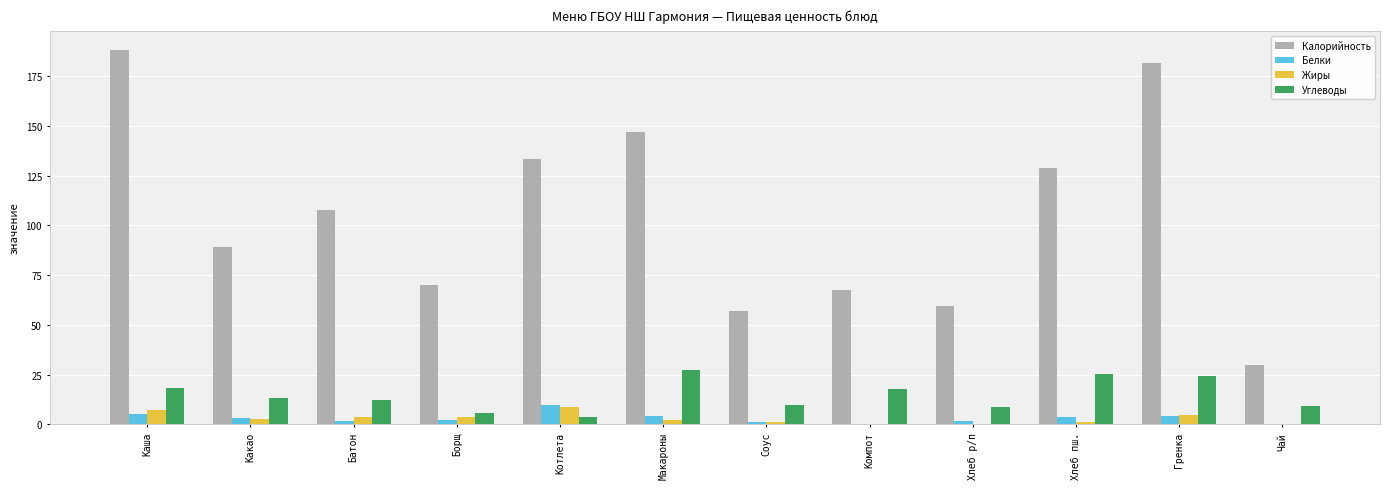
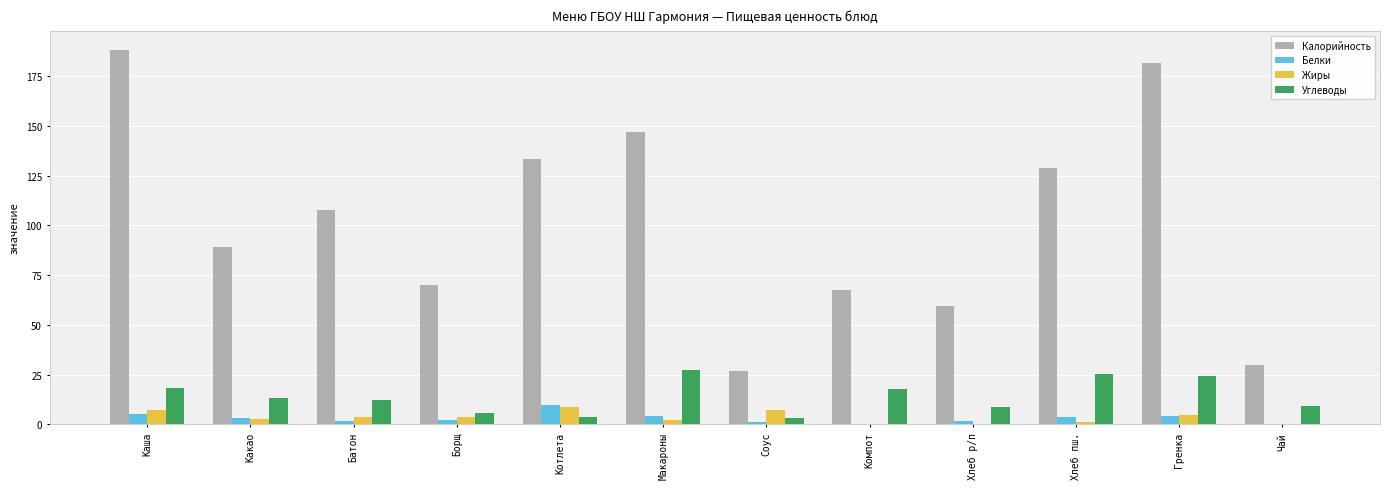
Калорийность, Соус: 57 -> 27
Жиры, Соус: 1 -> 7
Углеводы, Соус: 10 -> 3
